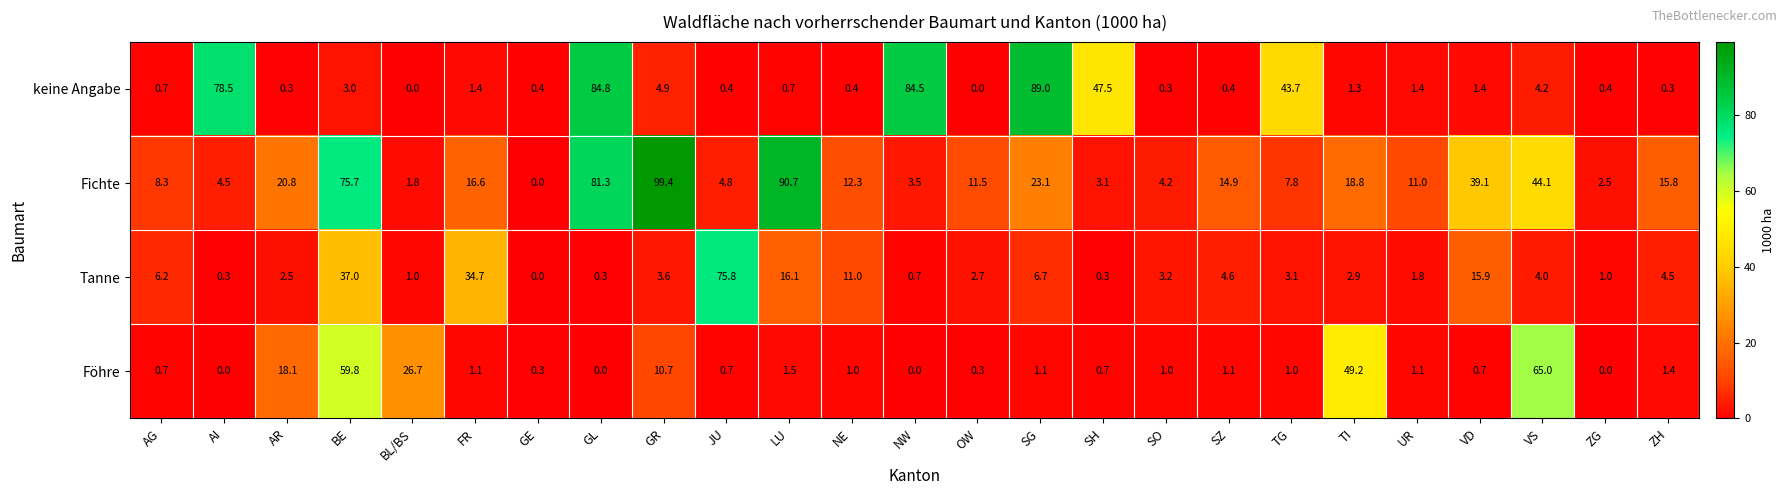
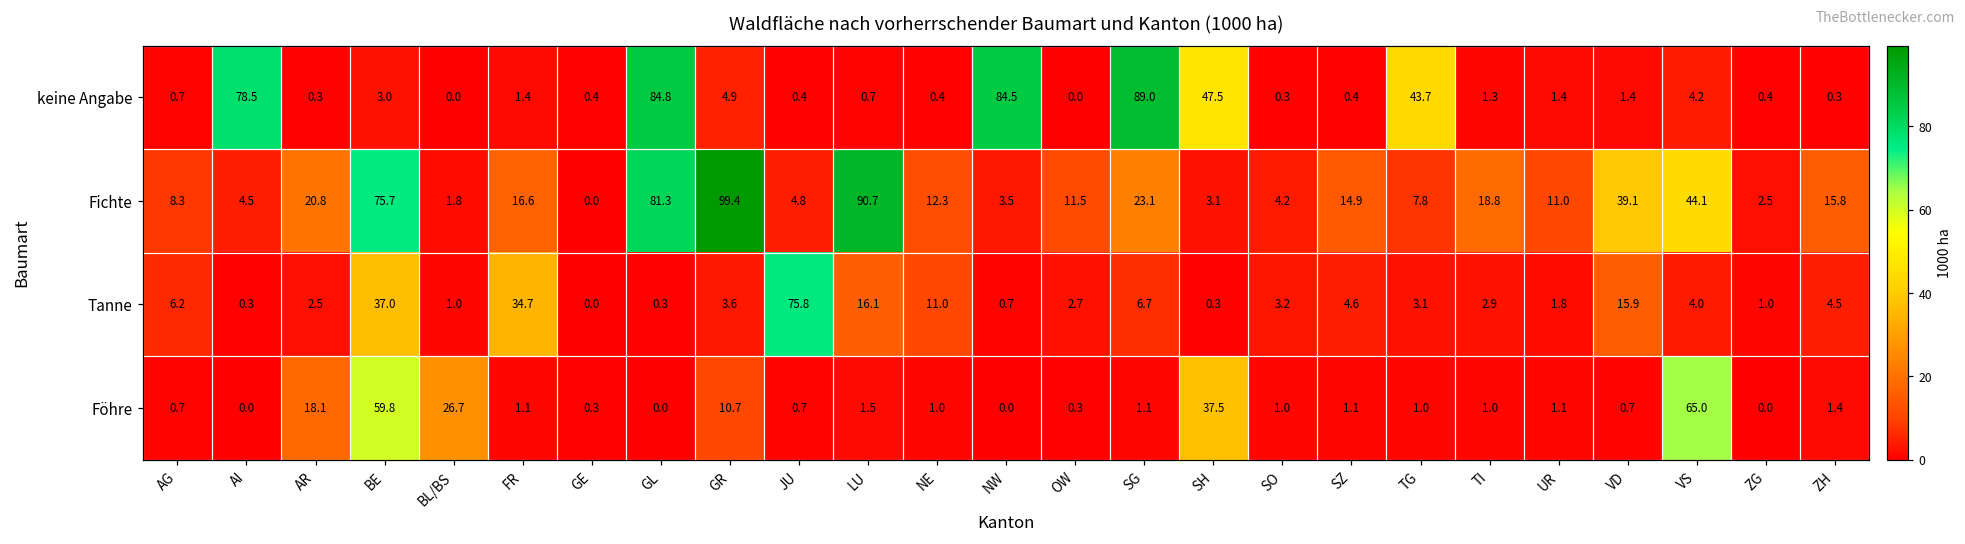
Föhre, SH: 0.7 -> 37.5
Föhre, TI: 49.2 -> 1.0
